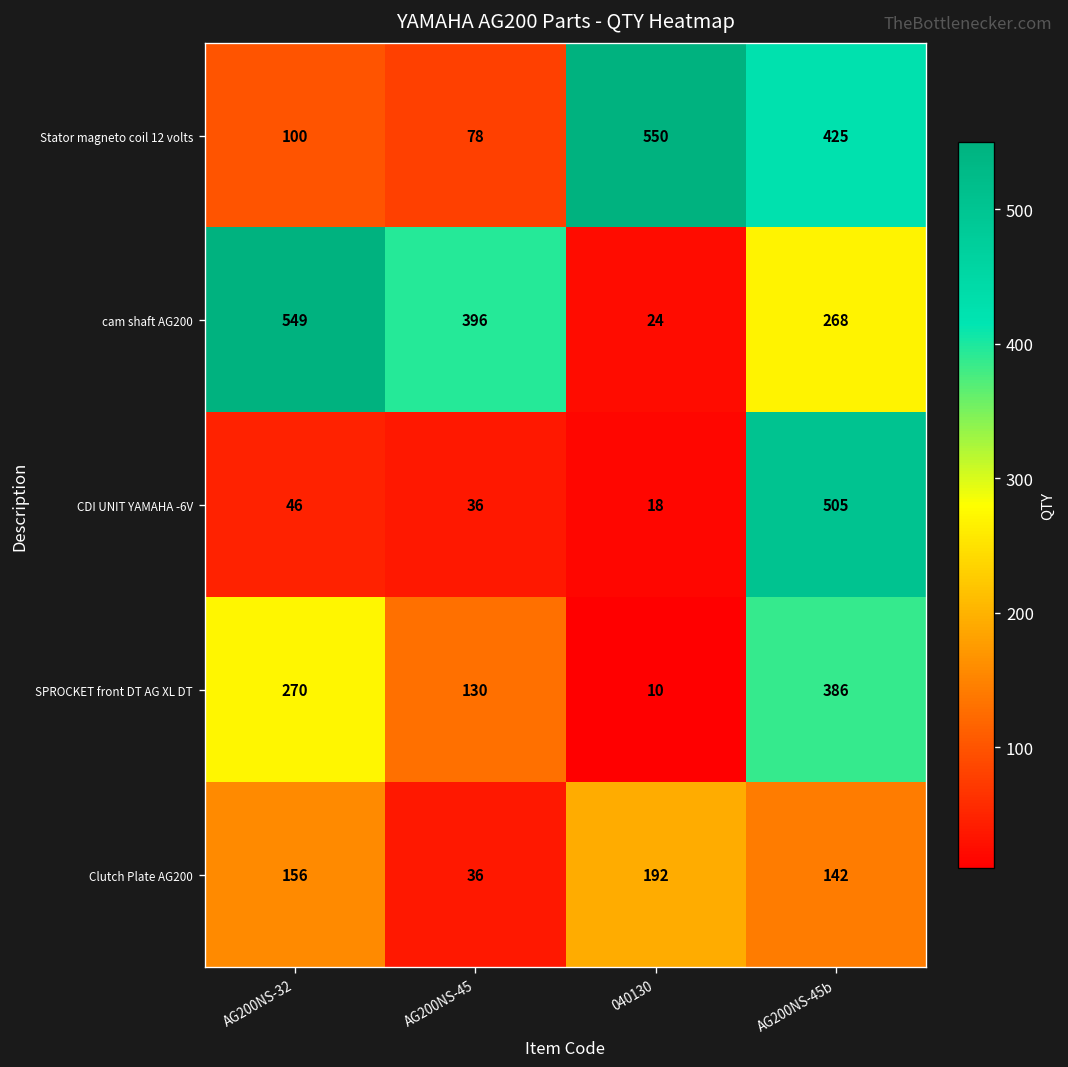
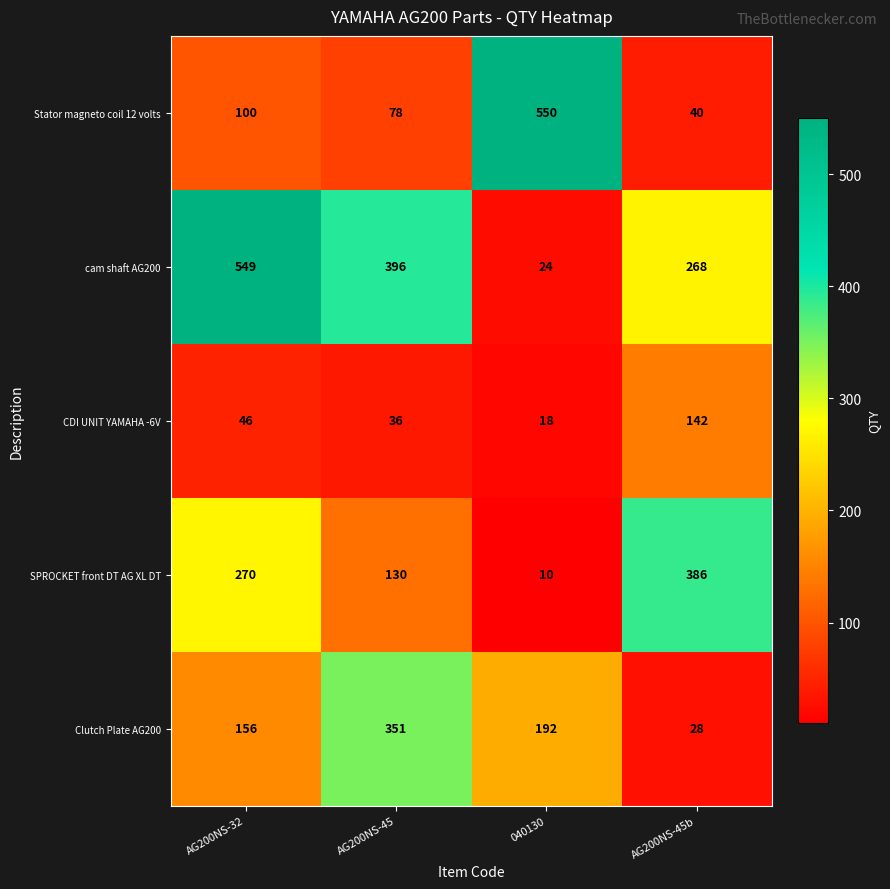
Stator magneto coil 12 volts, AG200NS-45b: 425 -> 40
CDI UNIT YAMAHA -6V, AG200NS-45b: 505 -> 142
Clutch Plate AG200, AG200NS-45: 36 -> 351
Clutch Plate AG200, AG200NS-45b: 142 -> 28
